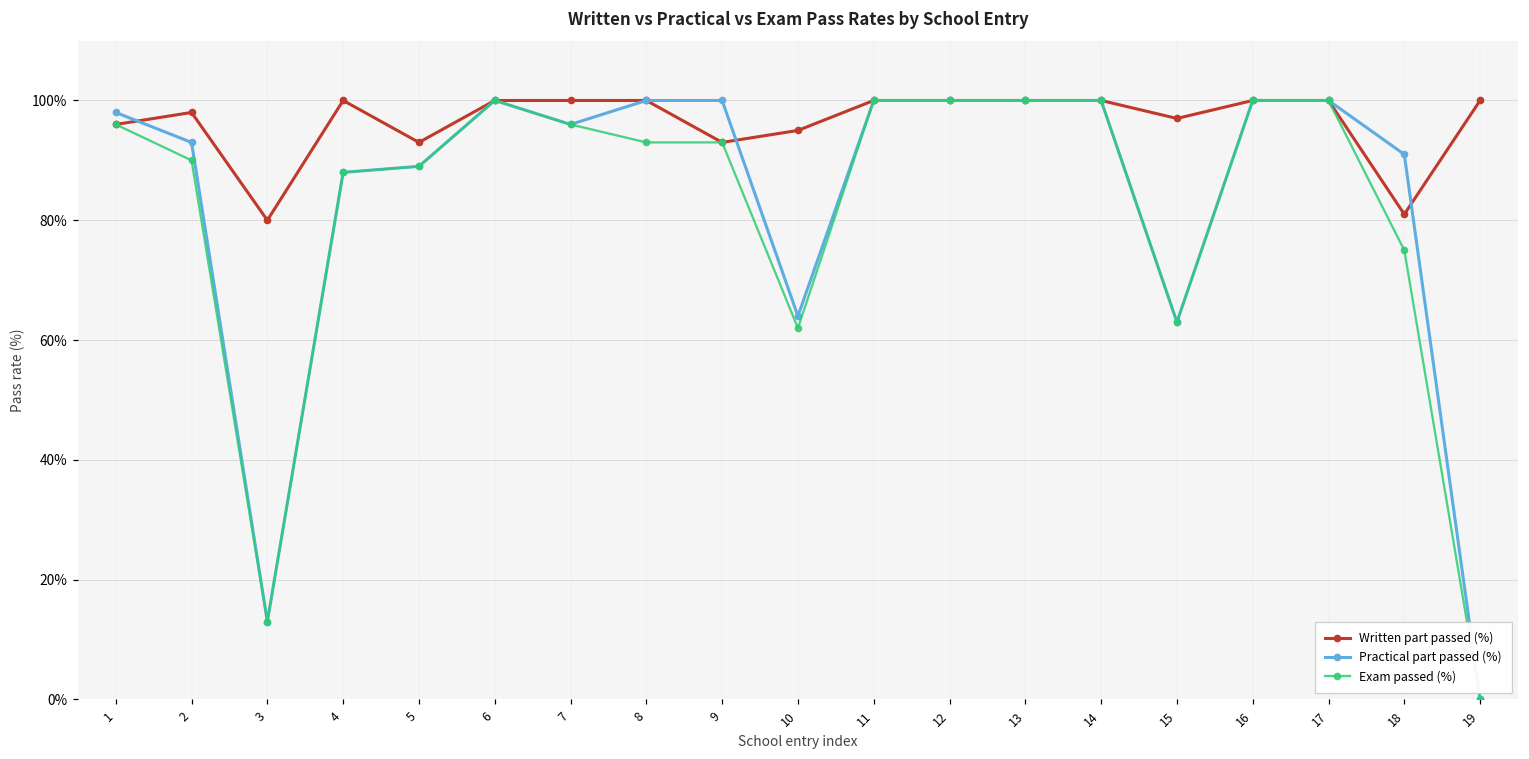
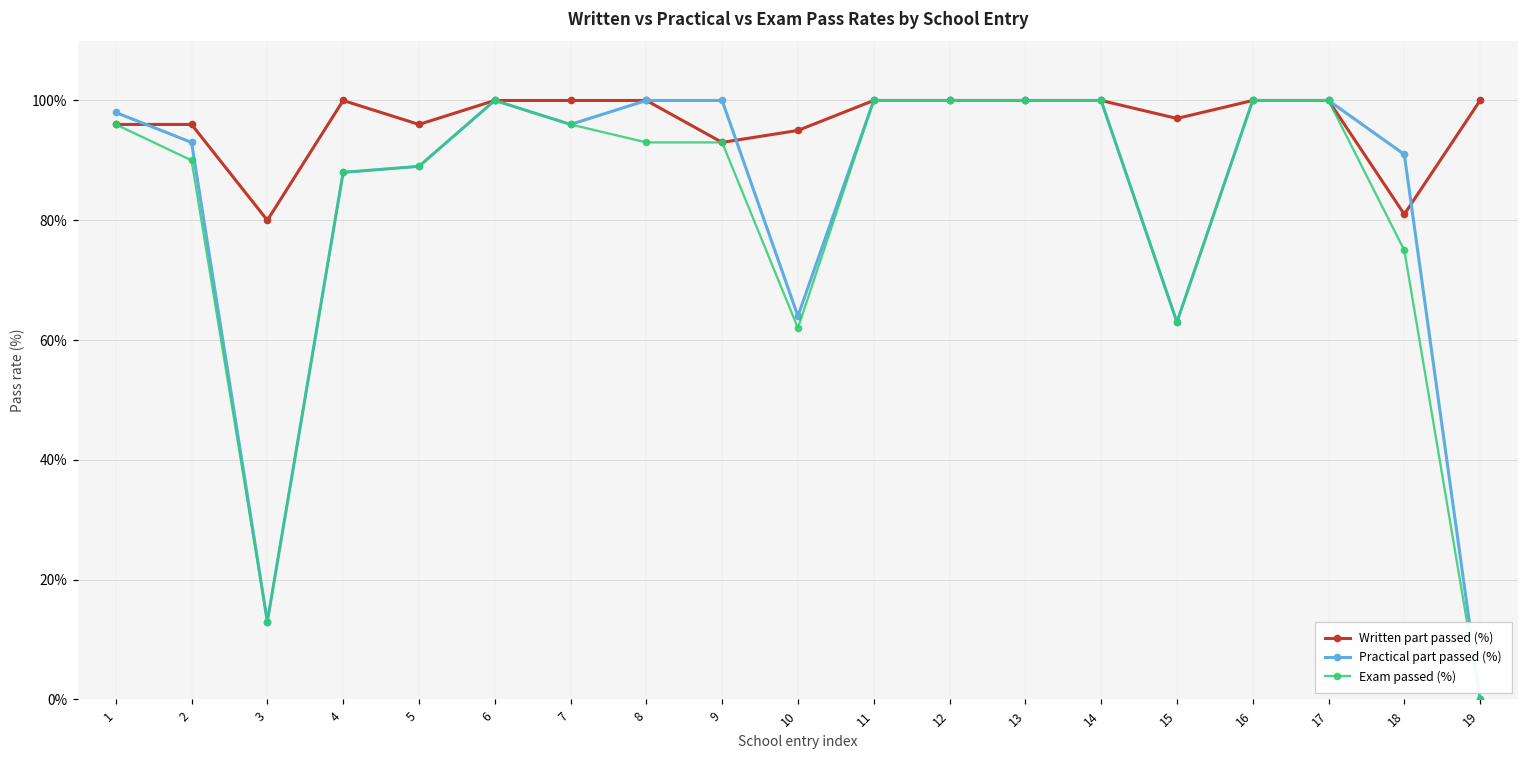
Written part passed (%), 2: 98% -> 96%
Written part passed (%), 5: 93% -> 96%
